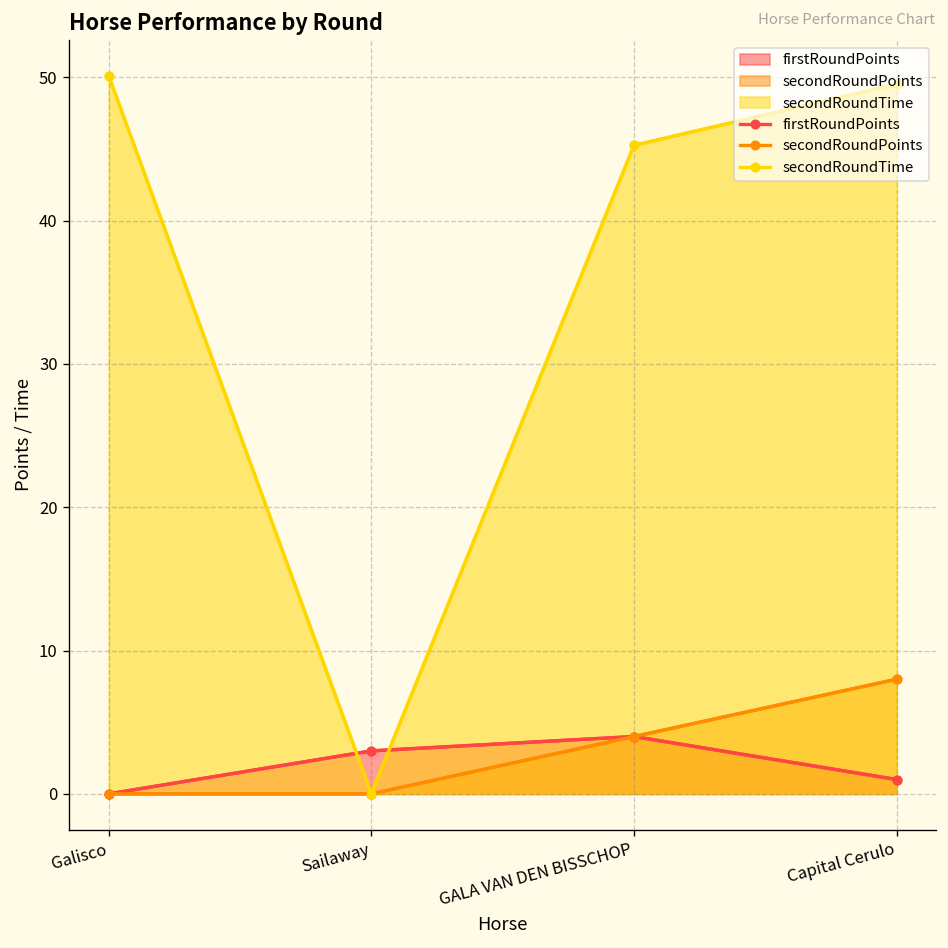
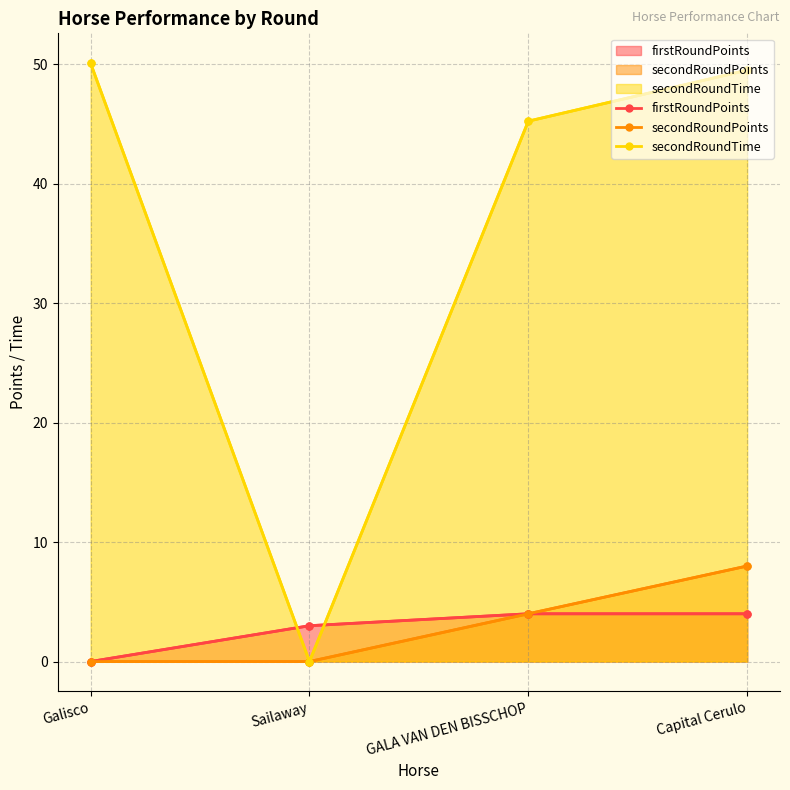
firstRoundPoints, Capital Cerulo: 1 -> 4
